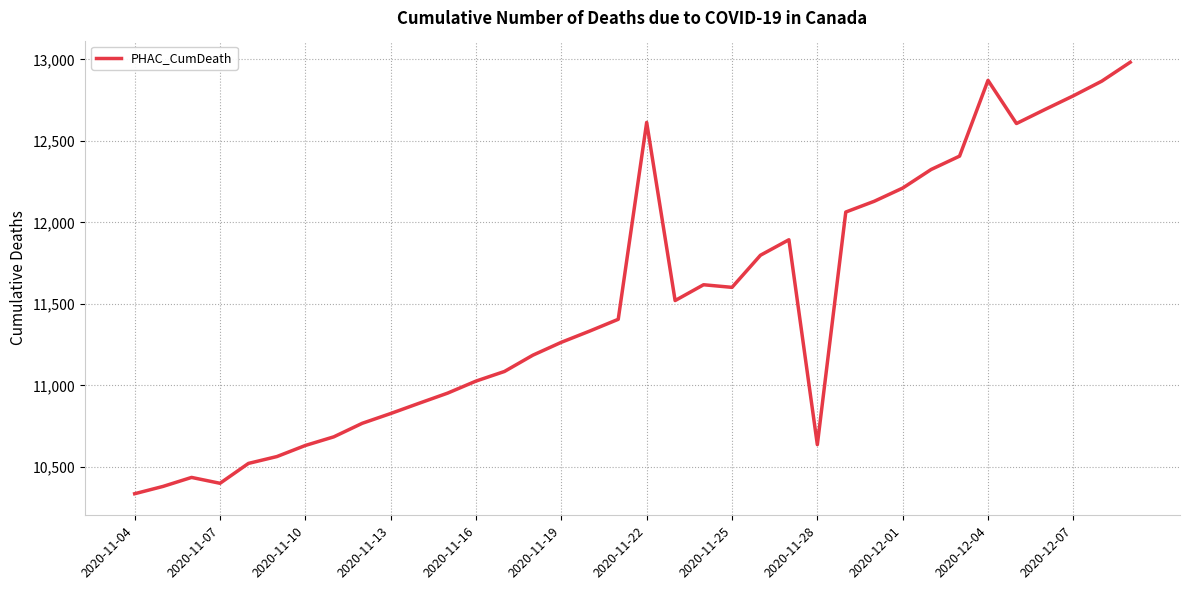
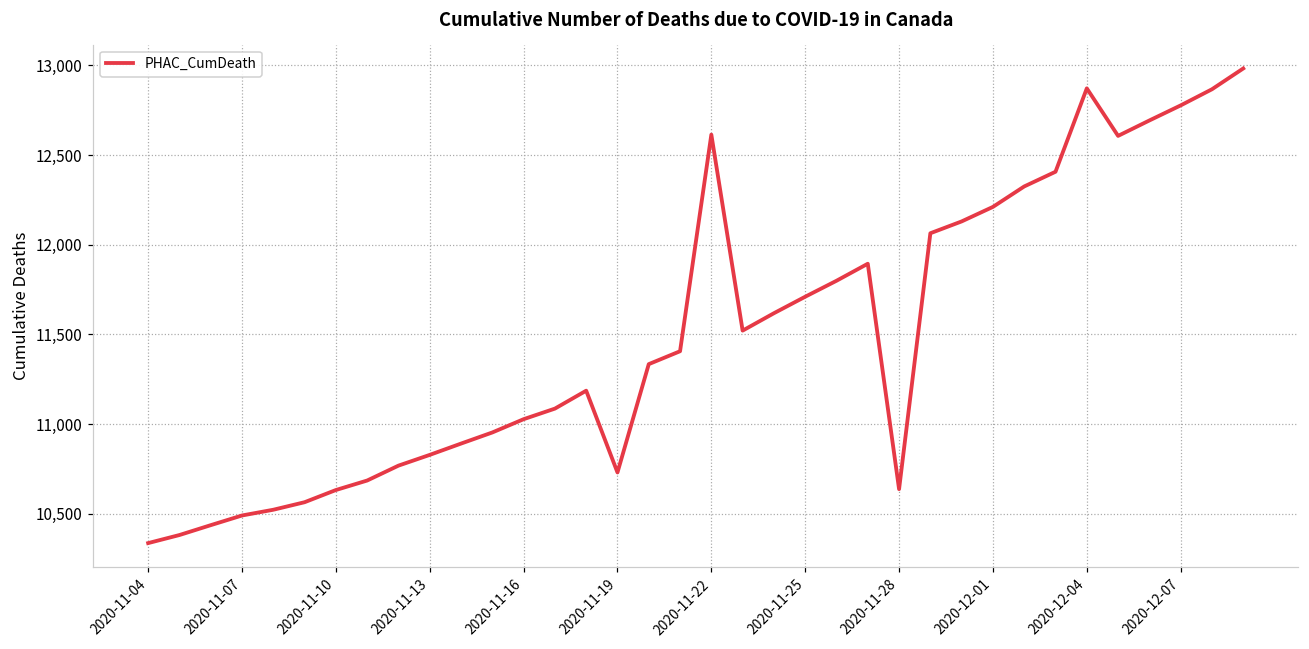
2020-11-07: 10,400 -> 10,490
2020-11-19: 11,270 -> 10,730
2020-11-25: 11,600 -> 11,710
